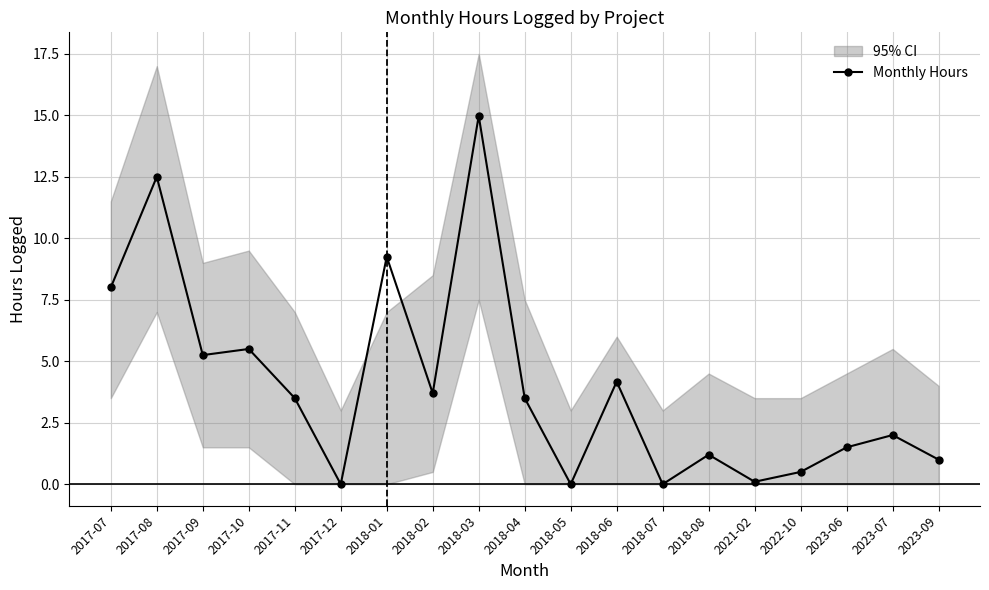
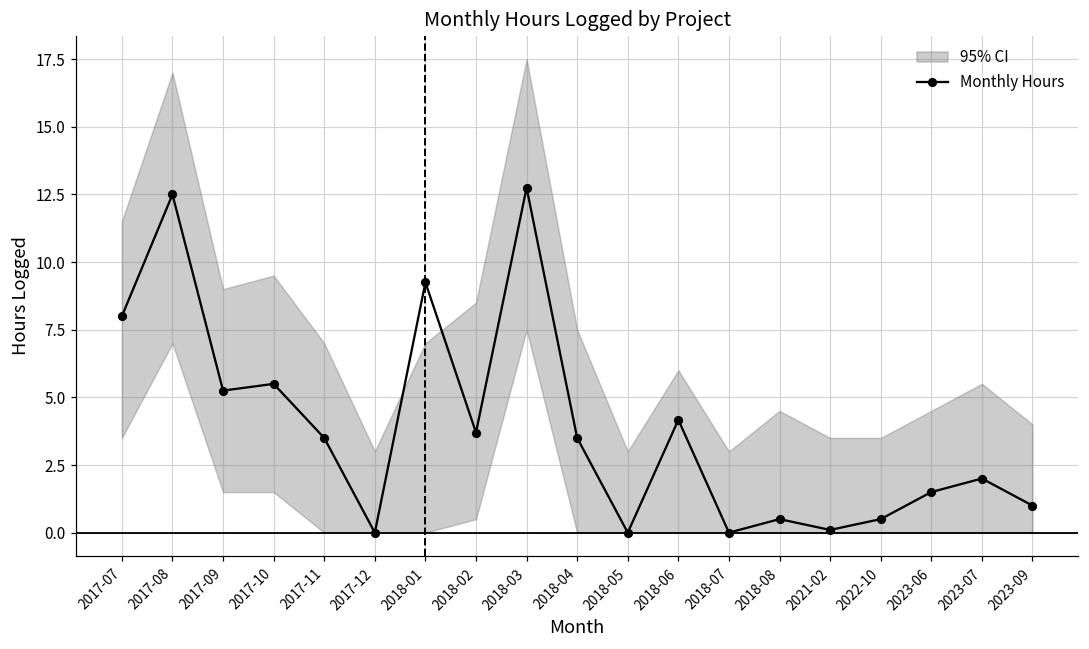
Monthly Hours, 2018-03: 15.0 -> 12.8
Monthly Hours, 2018-08: 1.2 -> 0.5
